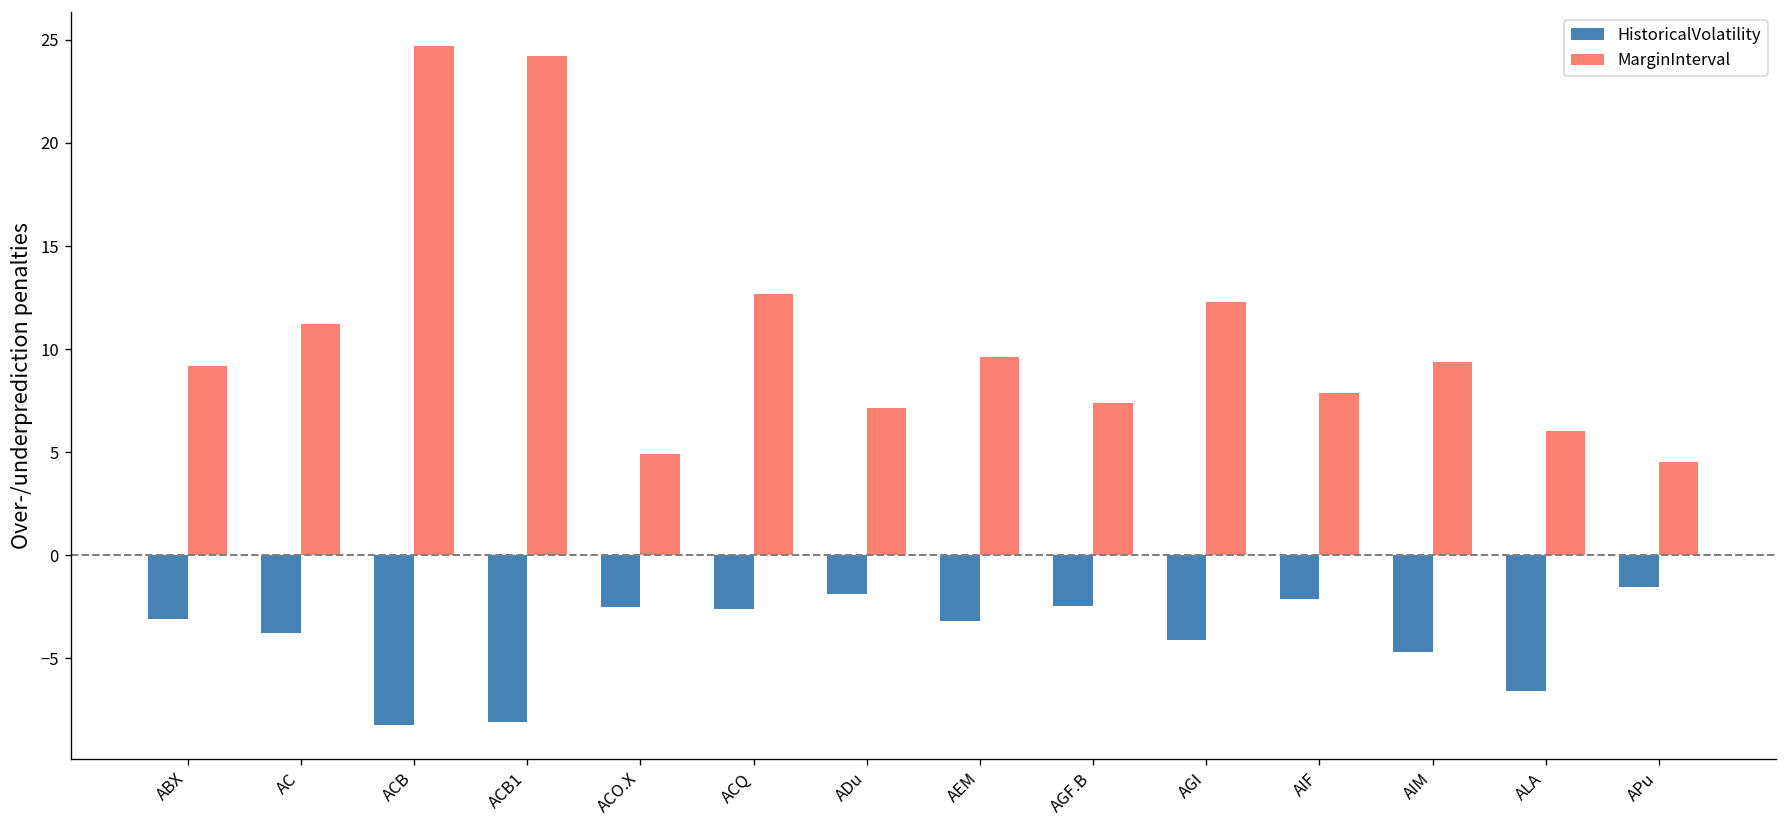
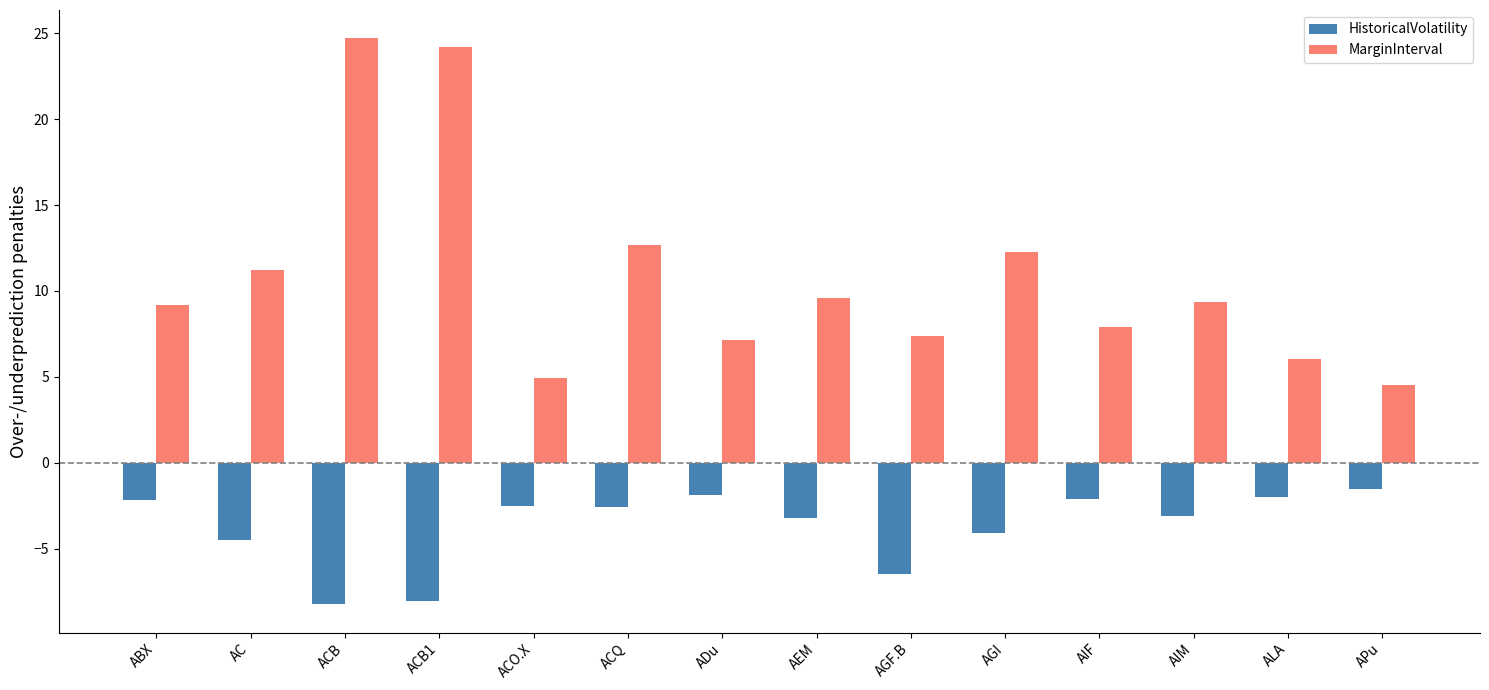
HistoricalVolatility, ABX: -3.1 -> -2.2
HistoricalVolatility, AC: -3.7 -> -4.5
HistoricalVolatility, AGF.B: -2.5 -> -6.5
HistoricalVolatility, AIM: -4.7 -> -3.1
HistoricalVolatility, ALA: -6.6 -> -2.0
